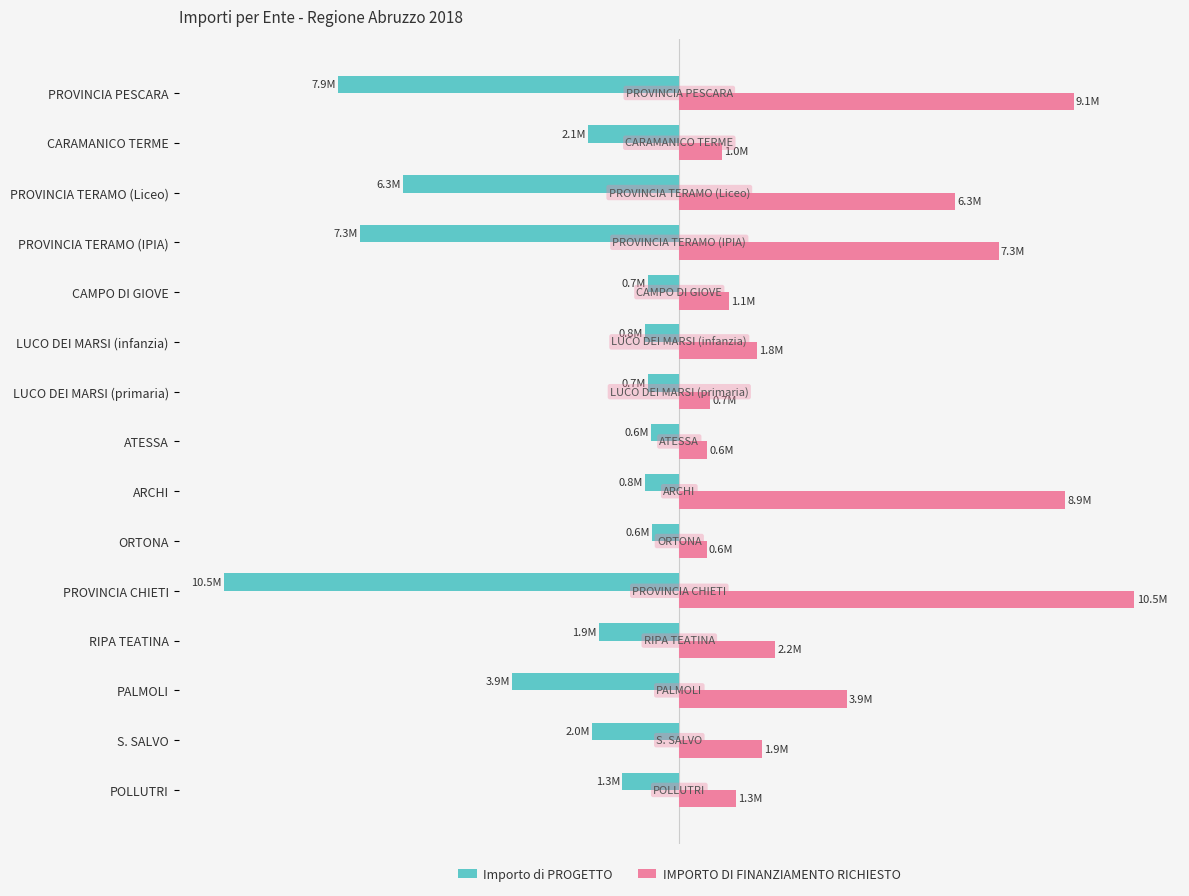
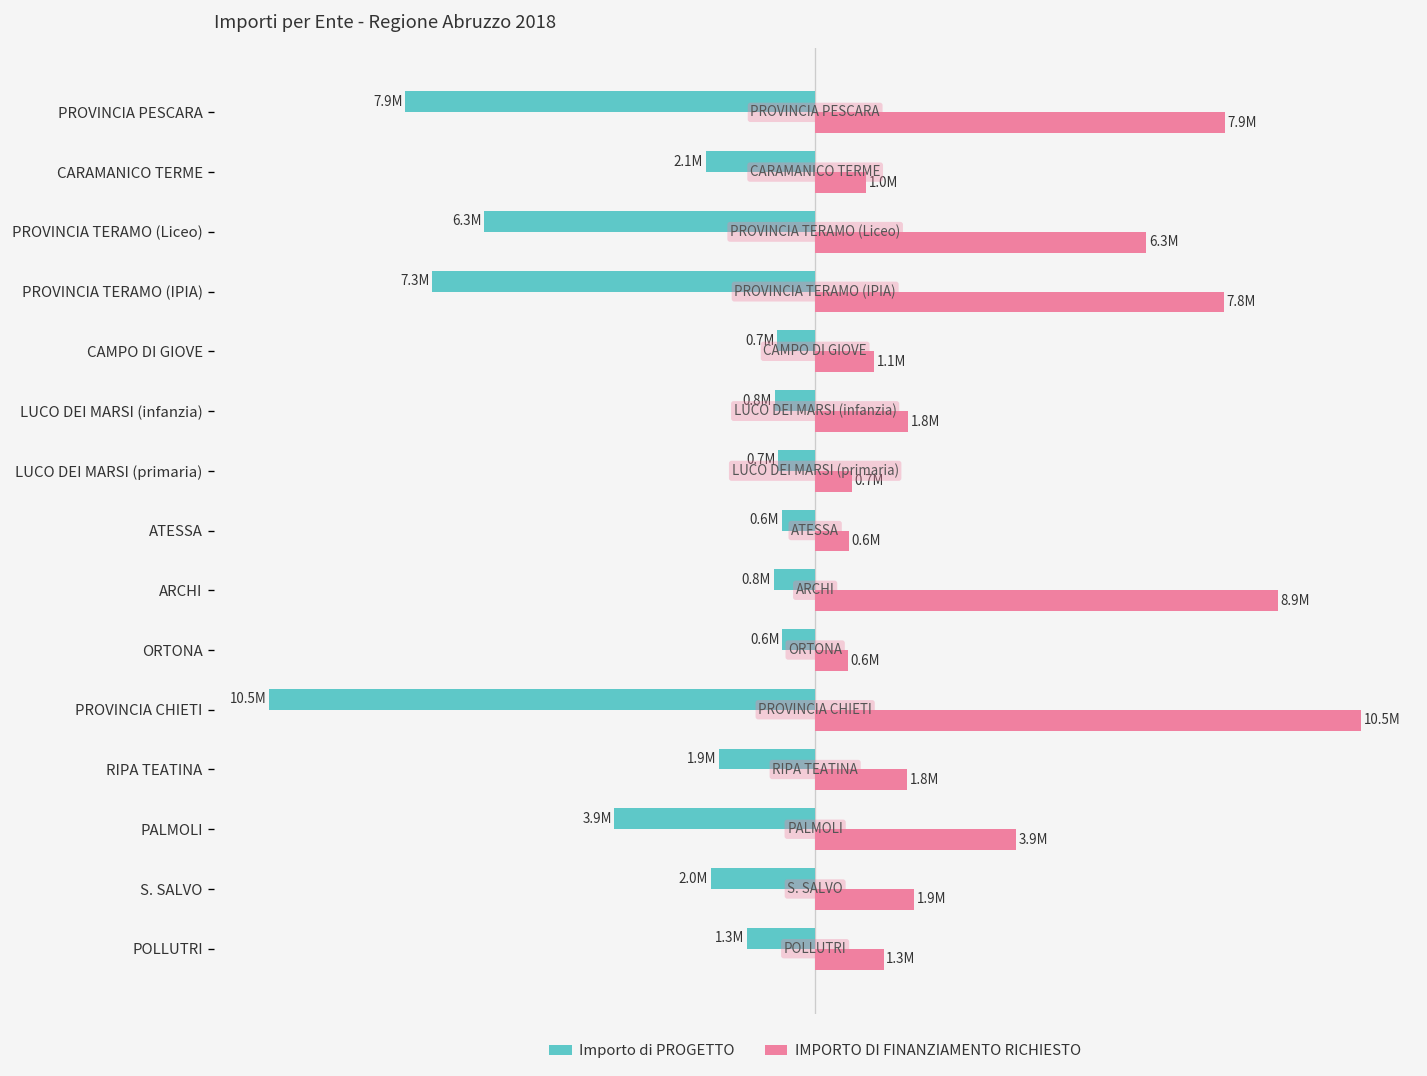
IMPORTO DI FINANZIAMENTO RICHIESTO, PROVINCIA PESCARA: 9.1M -> 7.9M
IMPORTO DI FINANZIAMENTO RICHIESTO, PROVINCIA TERAMO (IPIA): 7.3M -> 7.8M
IMPORTO DI FINANZIAMENTO RICHIESTO, RIPA TEATINA: 2.2M -> 1.8M
